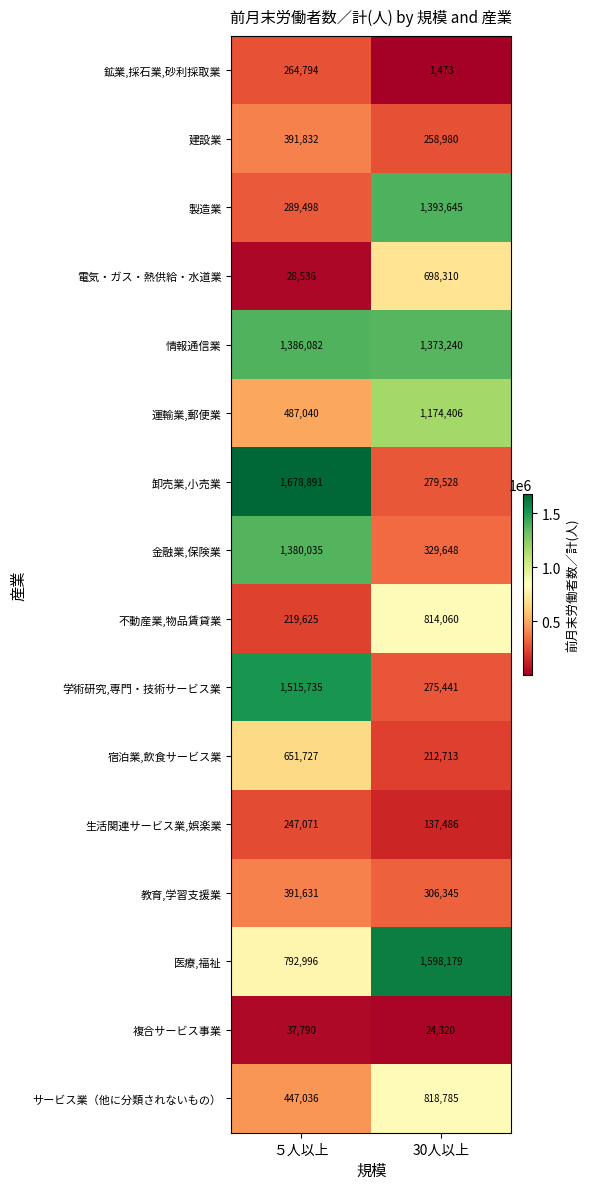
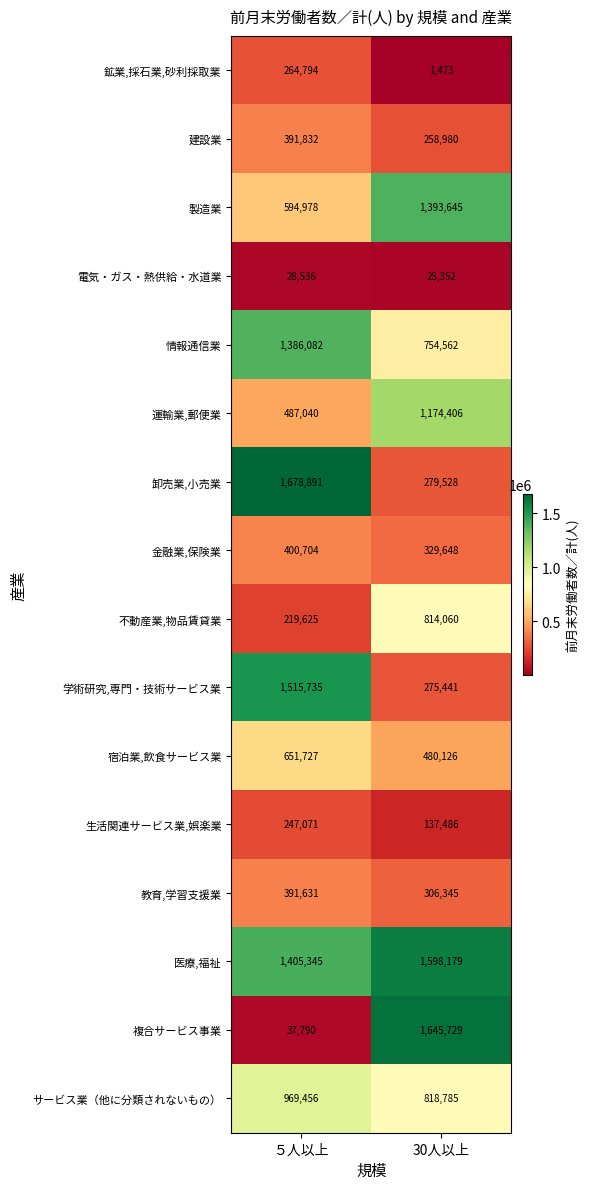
製造業, ５人以上: 289,498 -> 594,978
電気・ガス・熱供給・水道業, 30人以上: 698,310 -> 25,352
情報通信業, 30人以上: 1,373,240 -> 754,562
金融業,保険業, ５人以上: 1,380,035 -> 400,704
宿泊業,飲食サービス業, 30人以上: 212,713 -> 480,126
医療,福祉, ５人以上: 792,996 -> 1,405,345
複合サービス事業, 30人以上: 24,320 -> 1,645,729
サービス業（他に分類されないもの）, ５人以上: 447,036 -> 969,456
